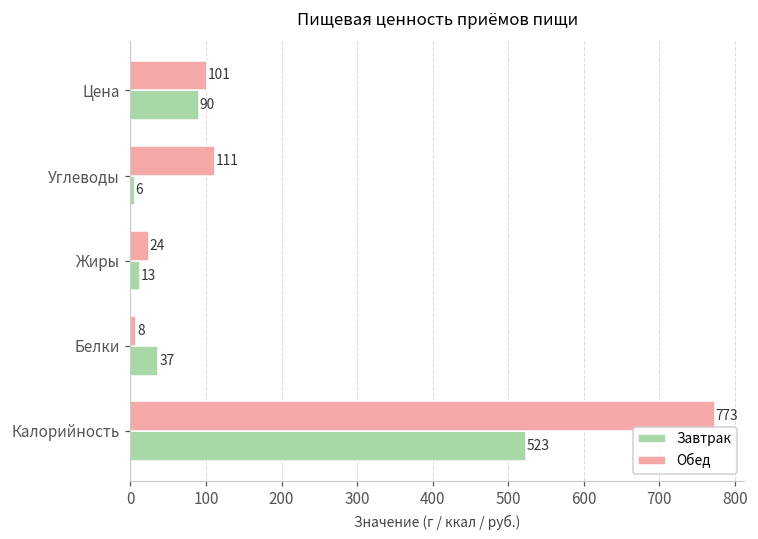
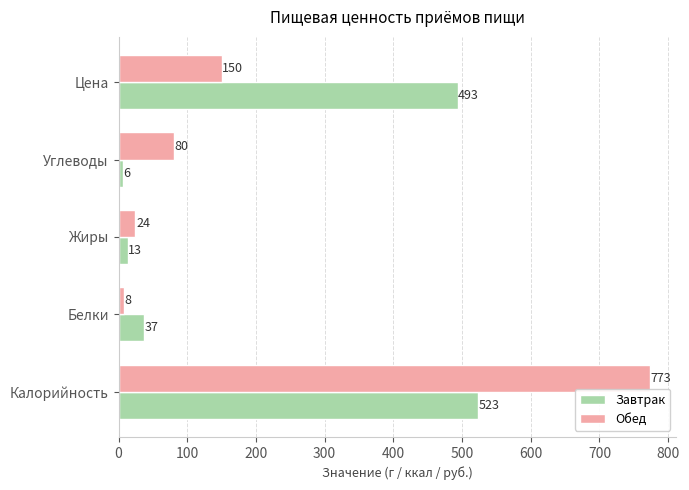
Обед, Цена: 101 -> 150
Завтрак, Цена: 90 -> 493
Обед, Углеводы: 111 -> 80
